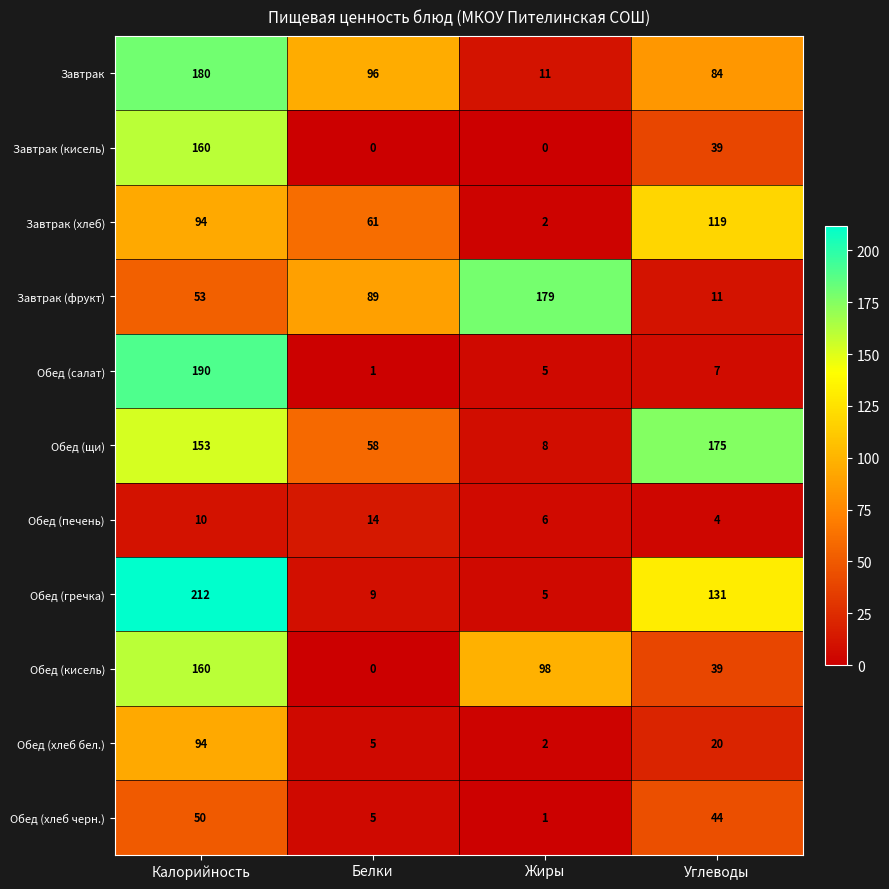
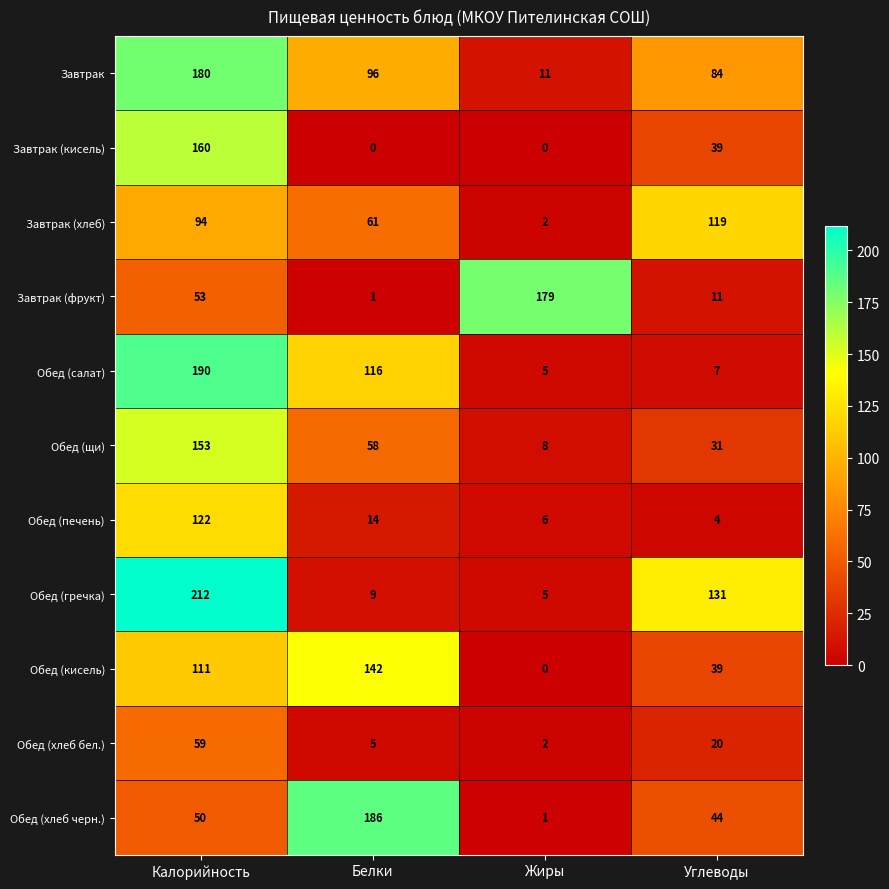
Завтрак (фрукт), Белки: 89 -> 1
Обед (салат), Белки: 1 -> 116
Обед (щи), Углеводы: 175 -> 31
Обед (печень), Калорийность: 10 -> 122
Обед (кисель), Калорийность: 160 -> 111
Обед (кисель), Белки: 0 -> 142
Обед (кисель), Жиры: 98 -> 0
Обед (хлеб бел.), Калорийность: 94 -> 59
Обед (хлеб черн.), Белки: 5 -> 186
